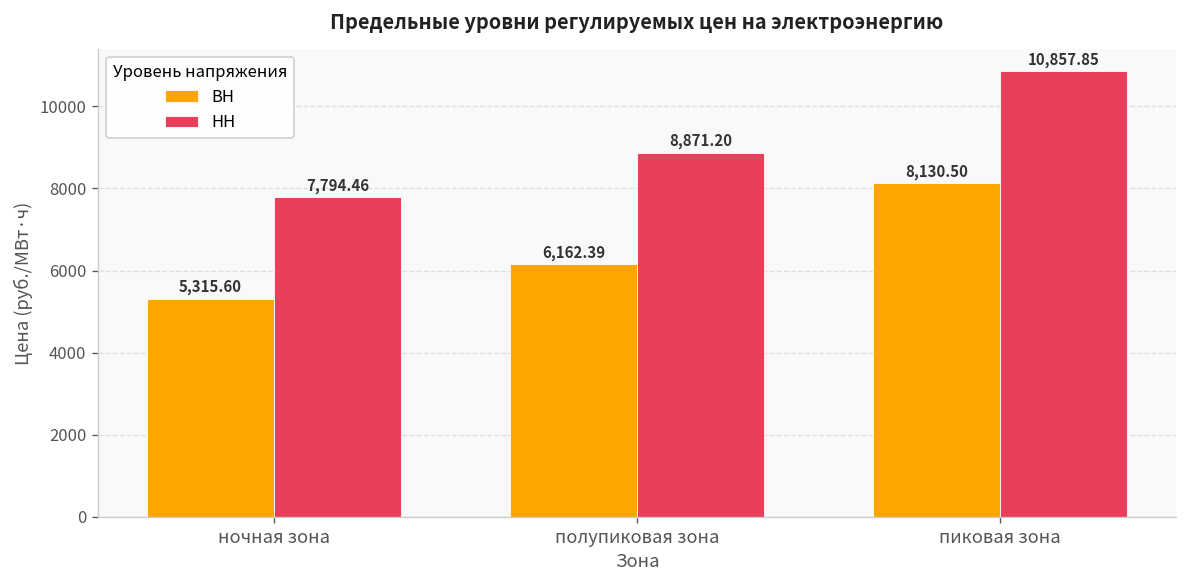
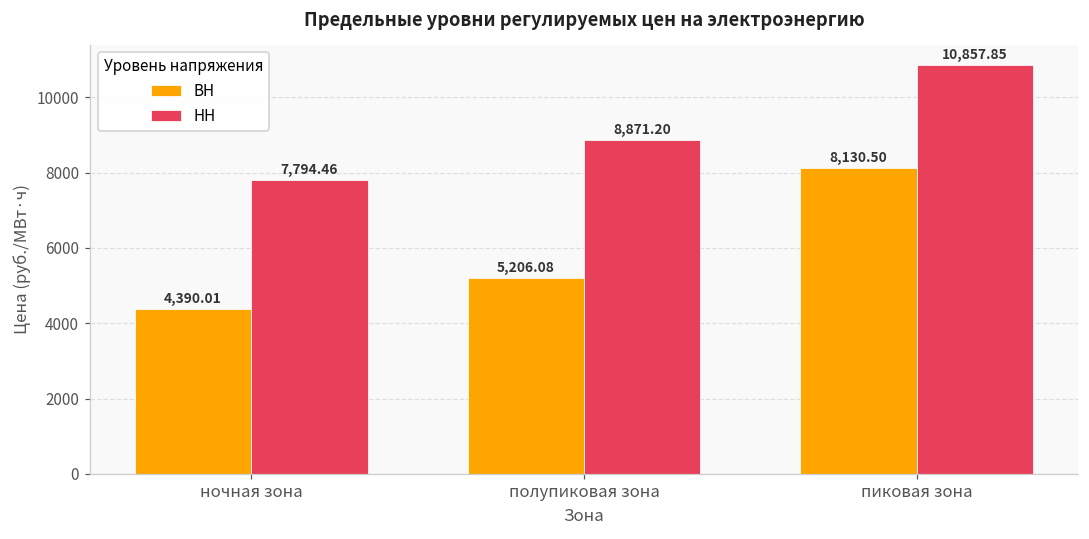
ВН, ночная зона: 5,315.60 -> 4,390.01
ВН, полупиковая зона: 6,162.39 -> 5,206.08
